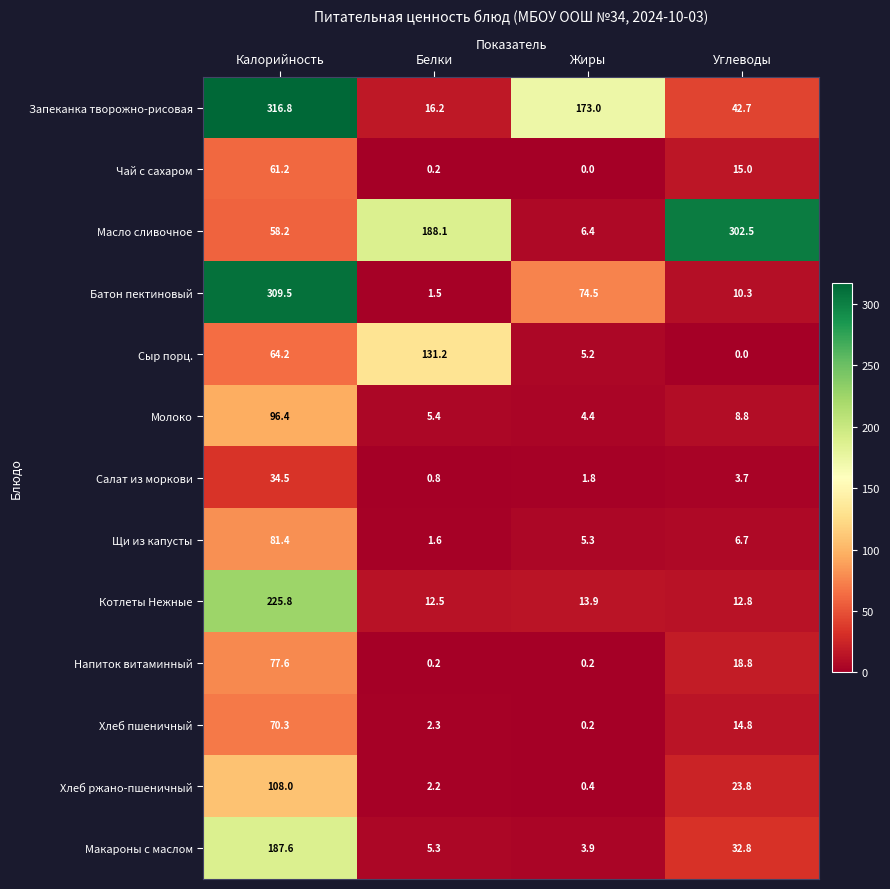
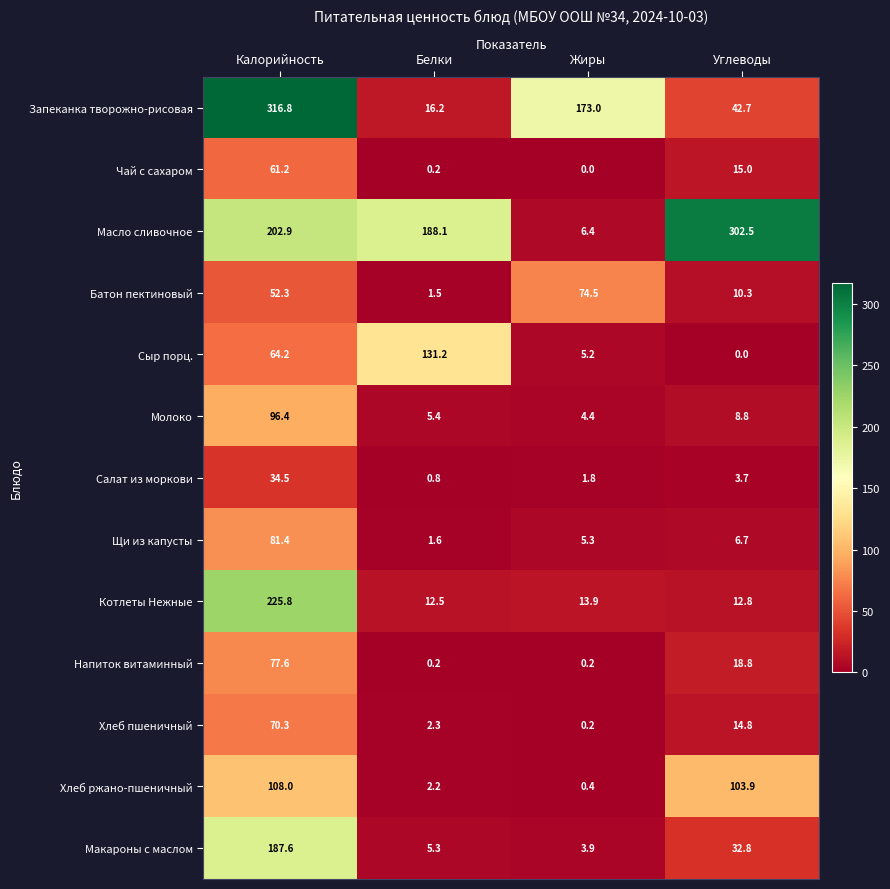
Масло сливочное, Калорийность: 58.2 -> 202.9
Батон пектиновый, Калорийность: 309.5 -> 52.3
Хлеб ржано-пшеничный, Углеводы: 23.8 -> 103.9
